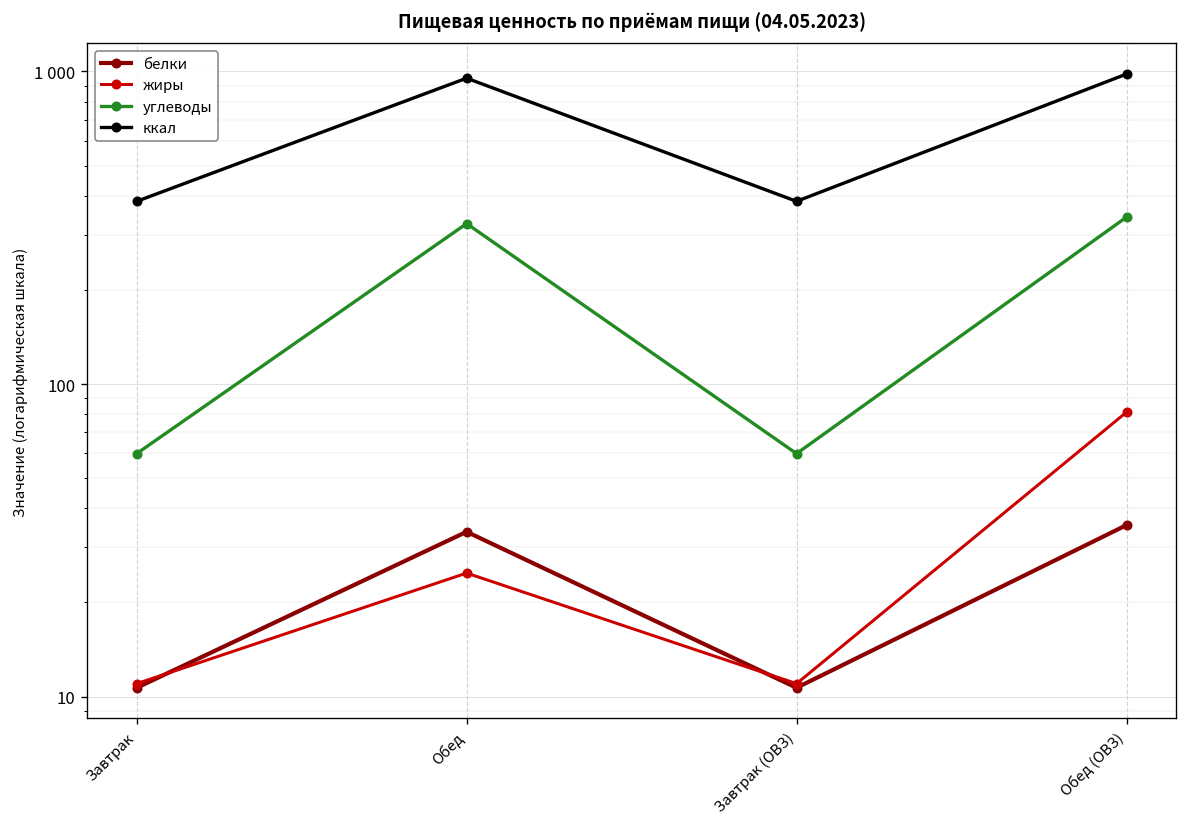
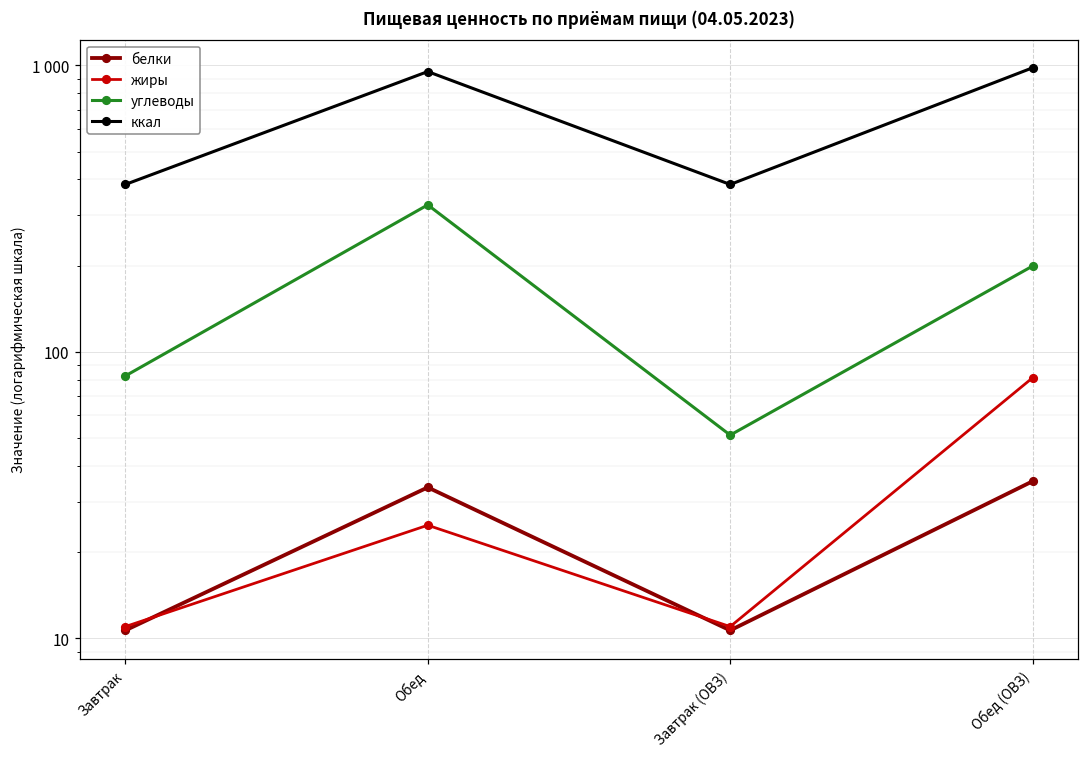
углеводы, Завтрак: 60 -> 82
углеводы, Завтрак (ОВЗ): 60 -> 51
углеводы, Обед (ОВЗ): 340 -> 200
